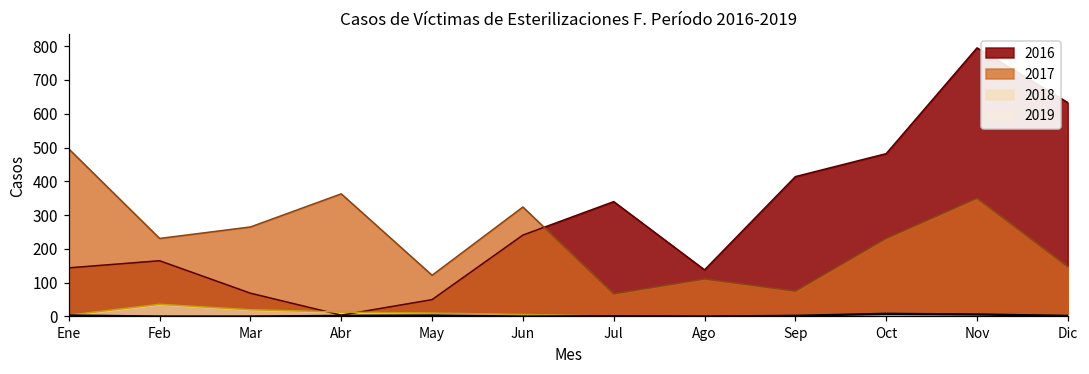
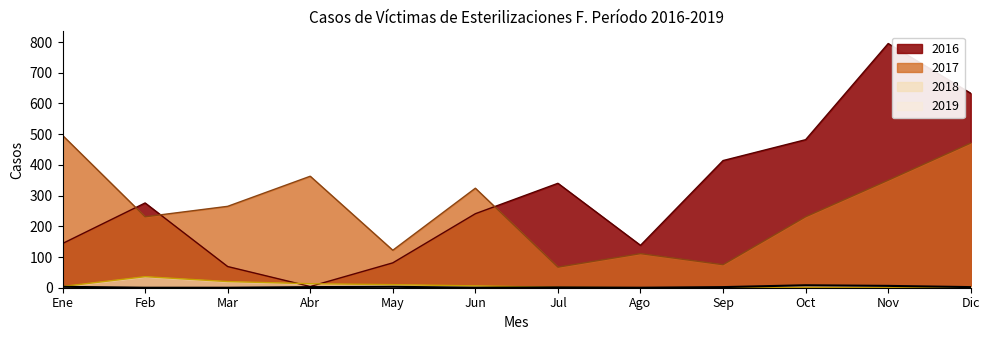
2016, Feb: 170 -> 280
2016, May: 50 -> 80
2017, Dic: 150 -> 470
